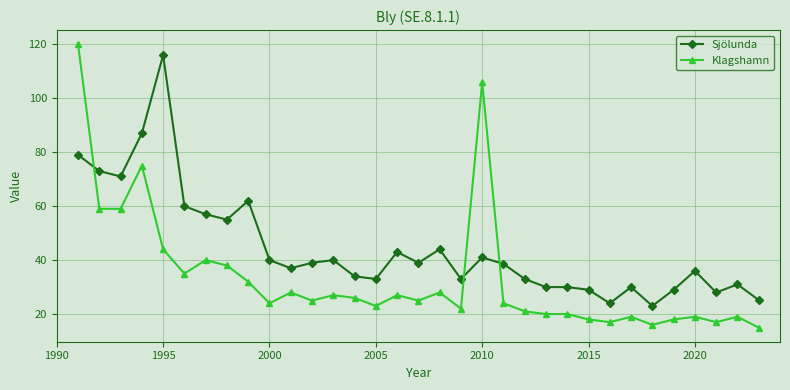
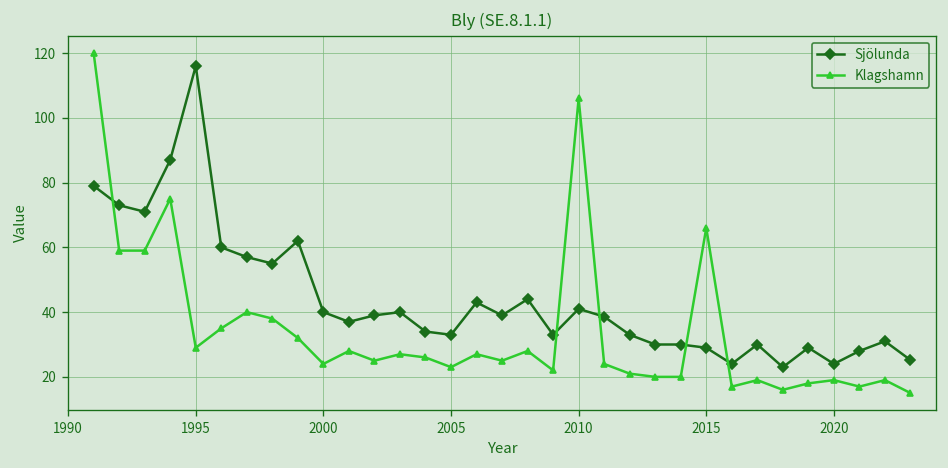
Klagshamn, 1995: 44 -> 29
Klagshamn, 2015: 18 -> 66
Sjölunda, 2020: 36 -> 24
